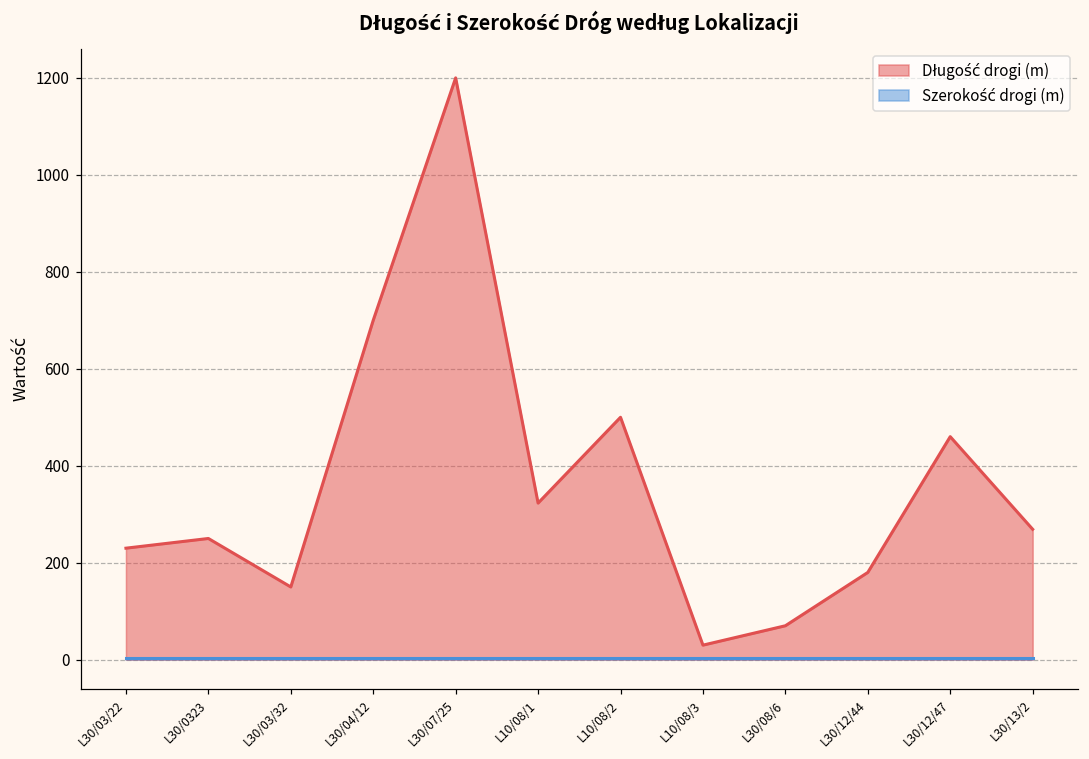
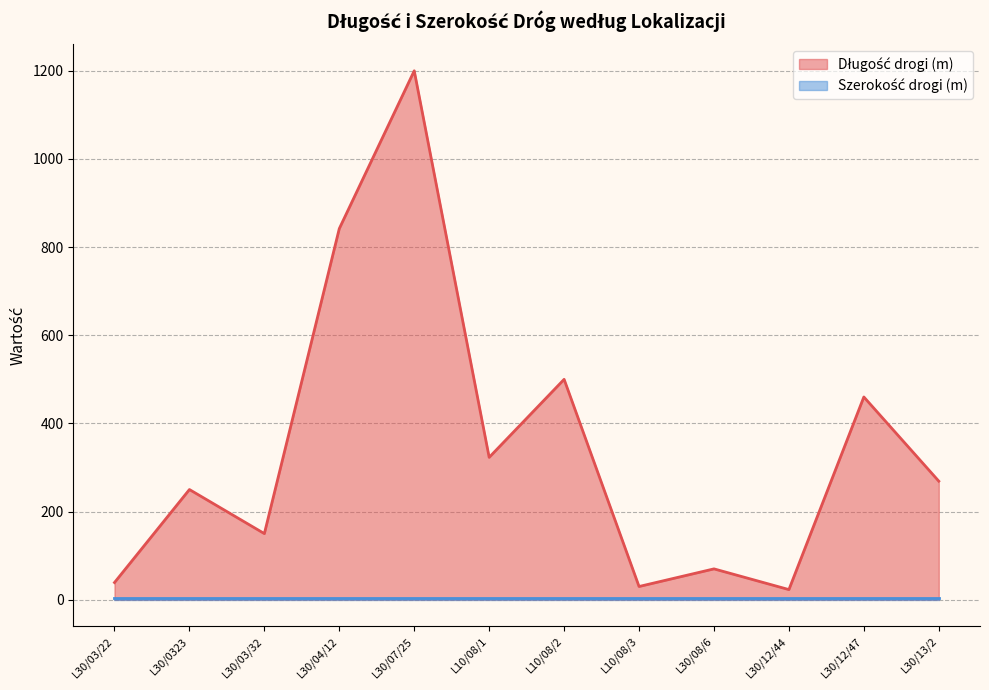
Długość drogi (m), L30/03/22: 230 -> 40
Długość drogi (m), L30/04/12: 700 -> 840
Długość drogi (m), L30/12/44: 180 -> 20
